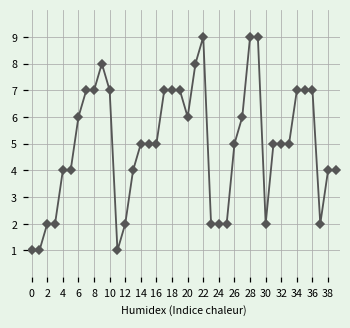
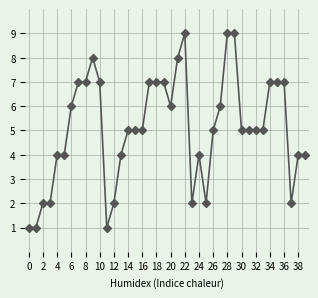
24: 2 -> 4
30: 2 -> 5
